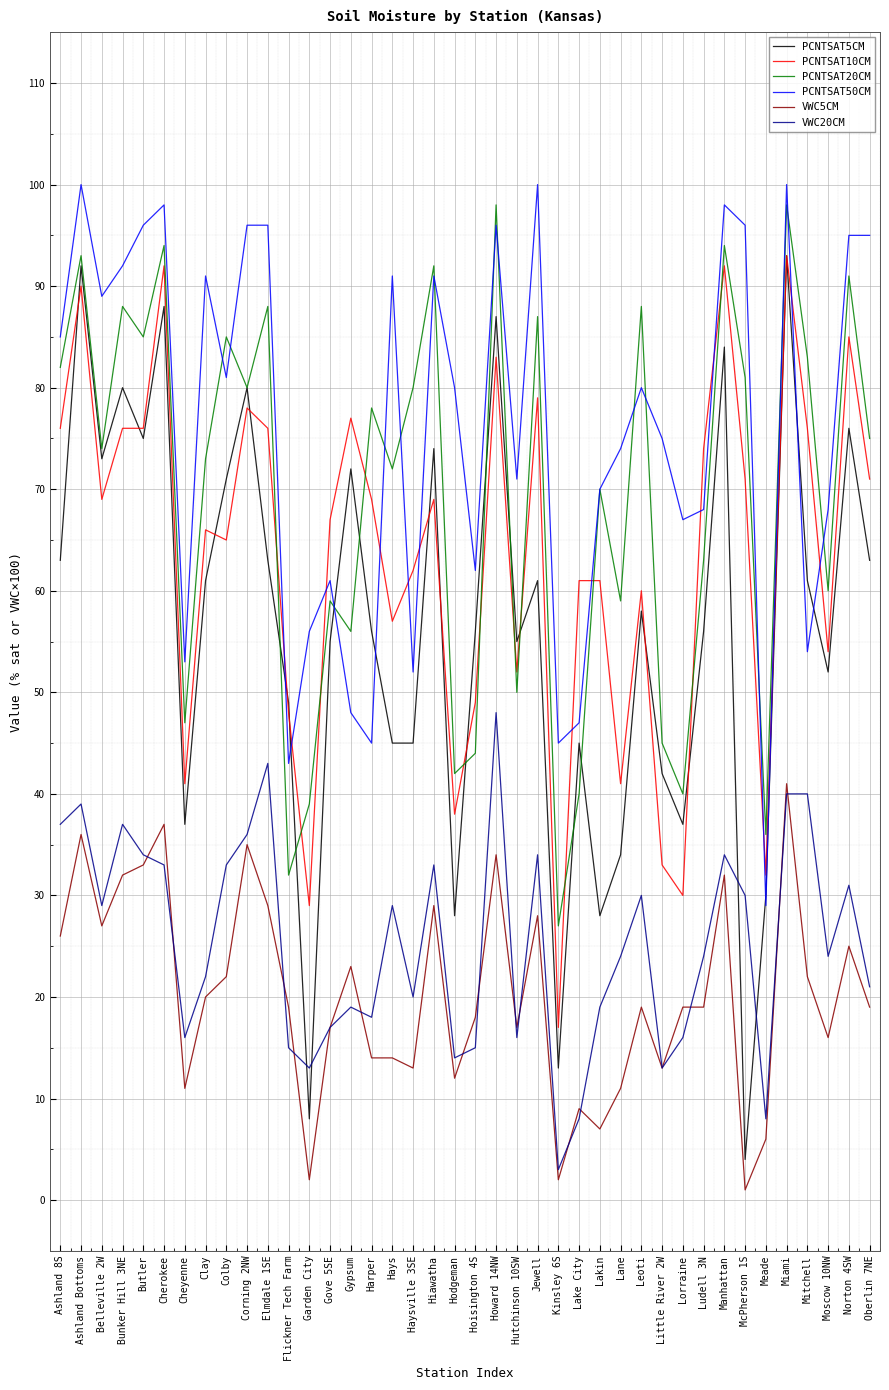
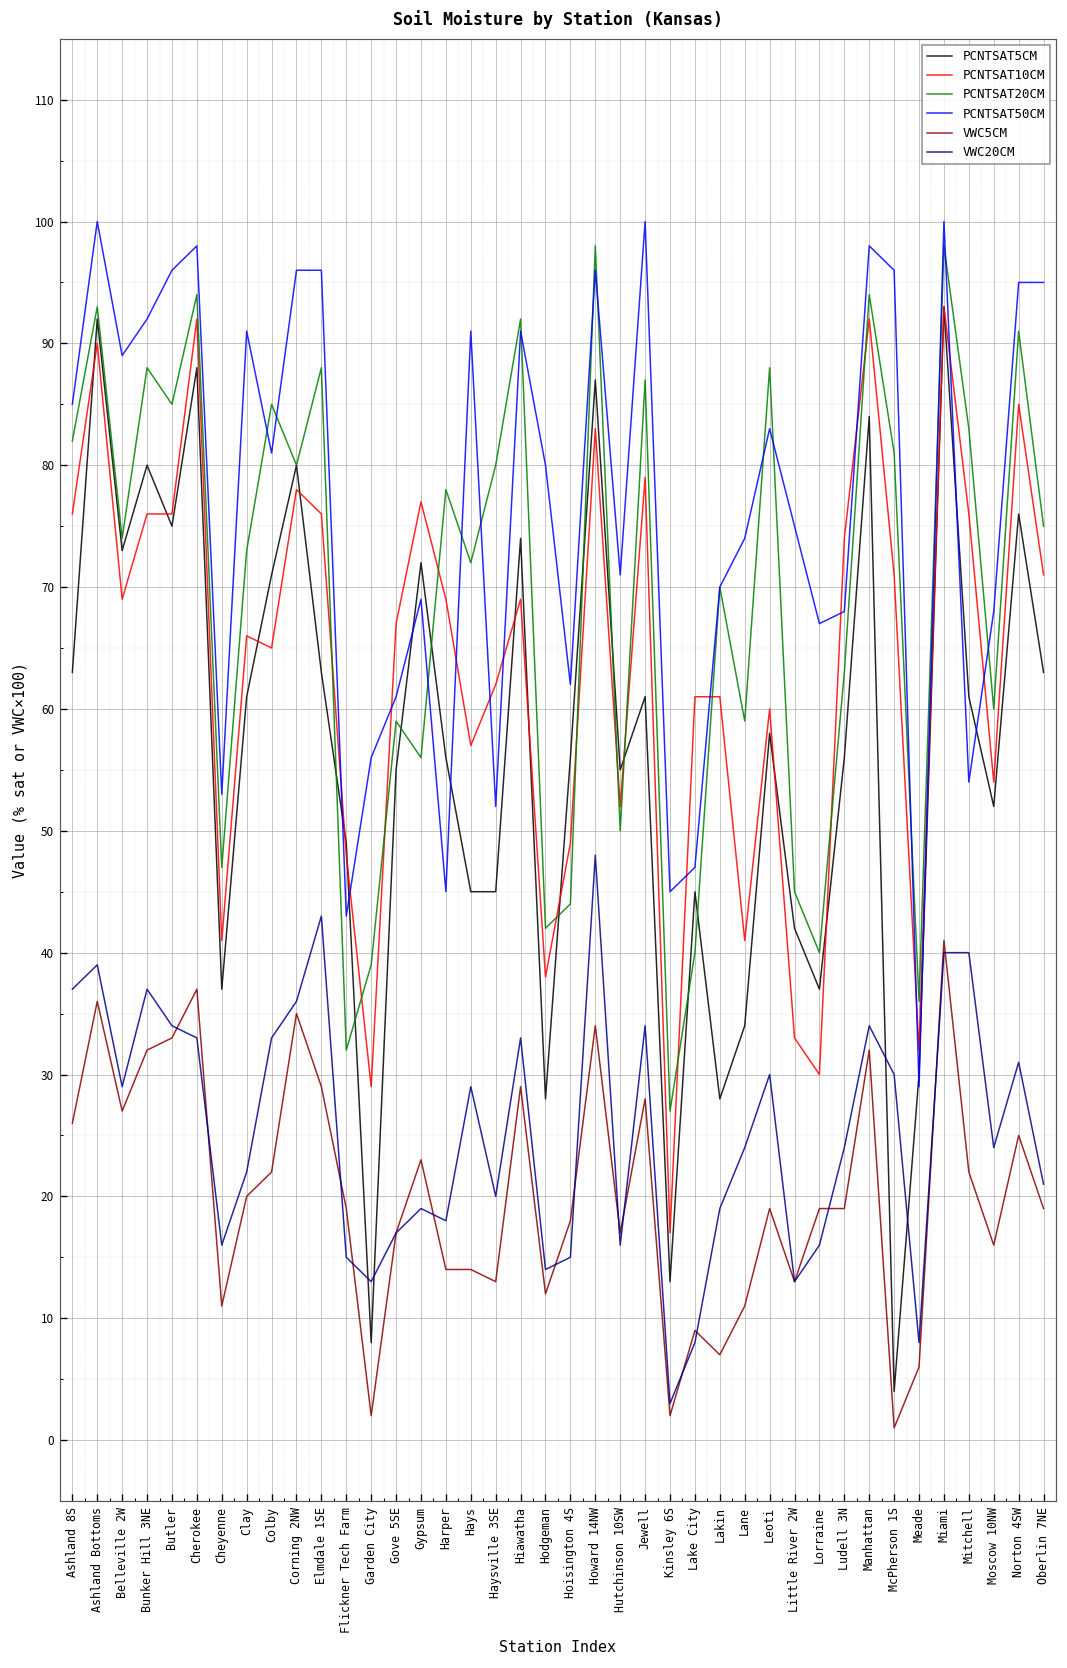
PCNTSAT50CM, Gypsum: 48 -> 69
PCNTSAT50CM, Leoti: 80 -> 83
